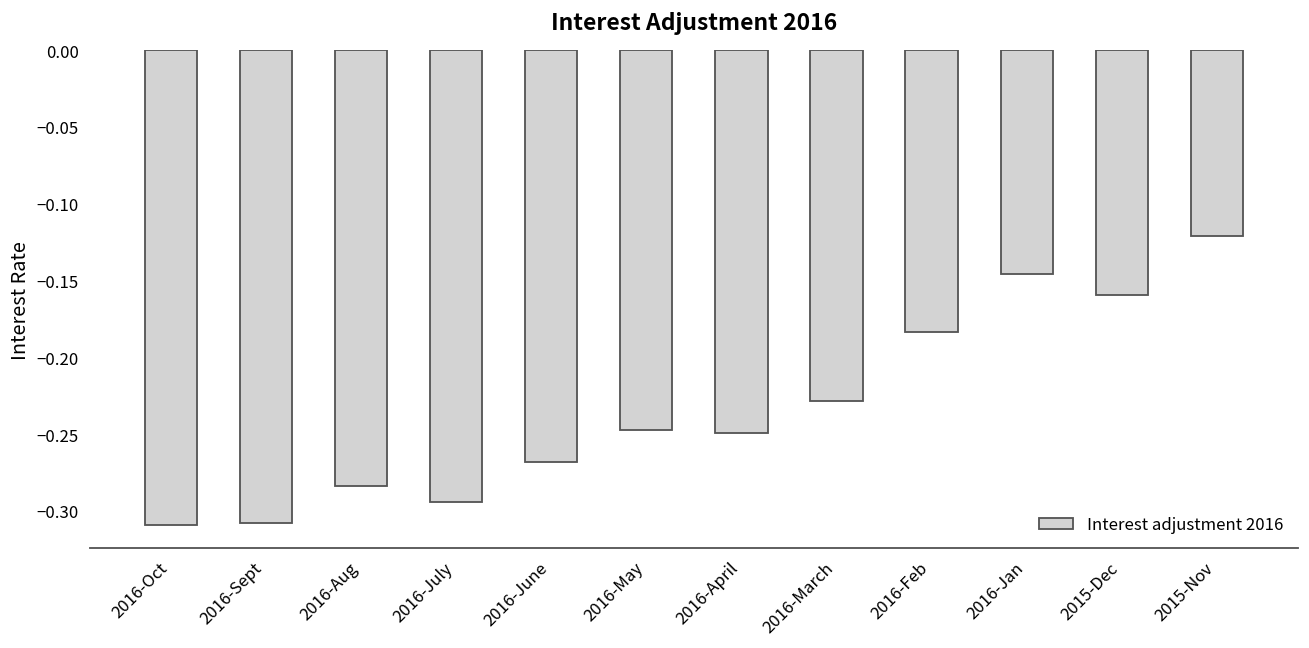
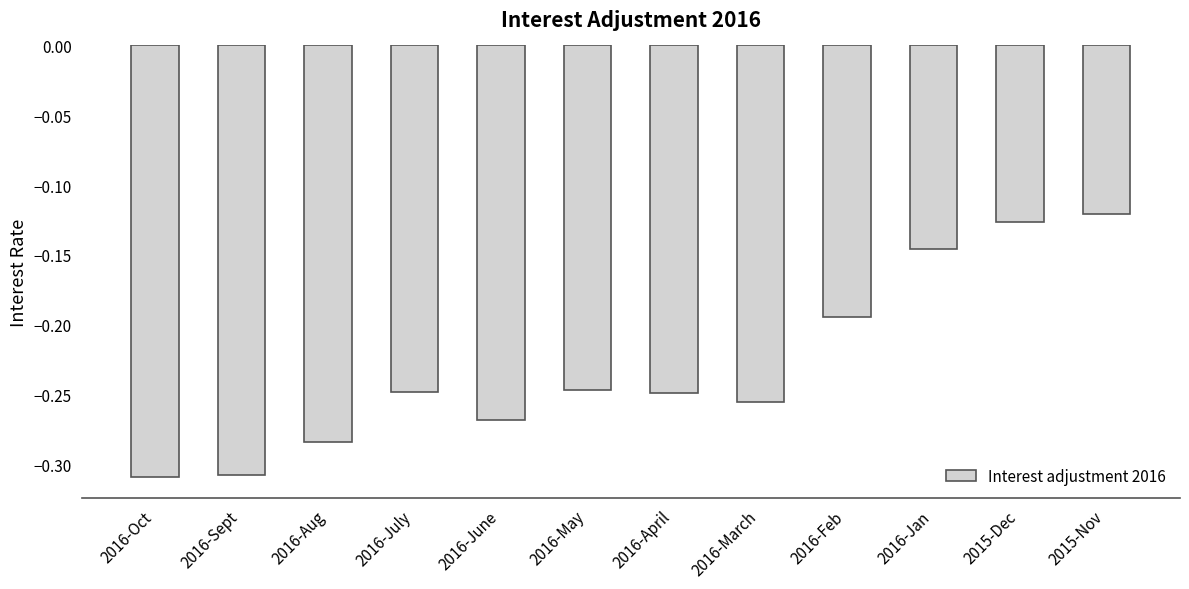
2016-July: -0.295 -> -0.248
2016-March: -0.229 -> -0.255
2016-Feb: -0.184 -> -0.194
2015-Dec: -0.160 -> -0.126
